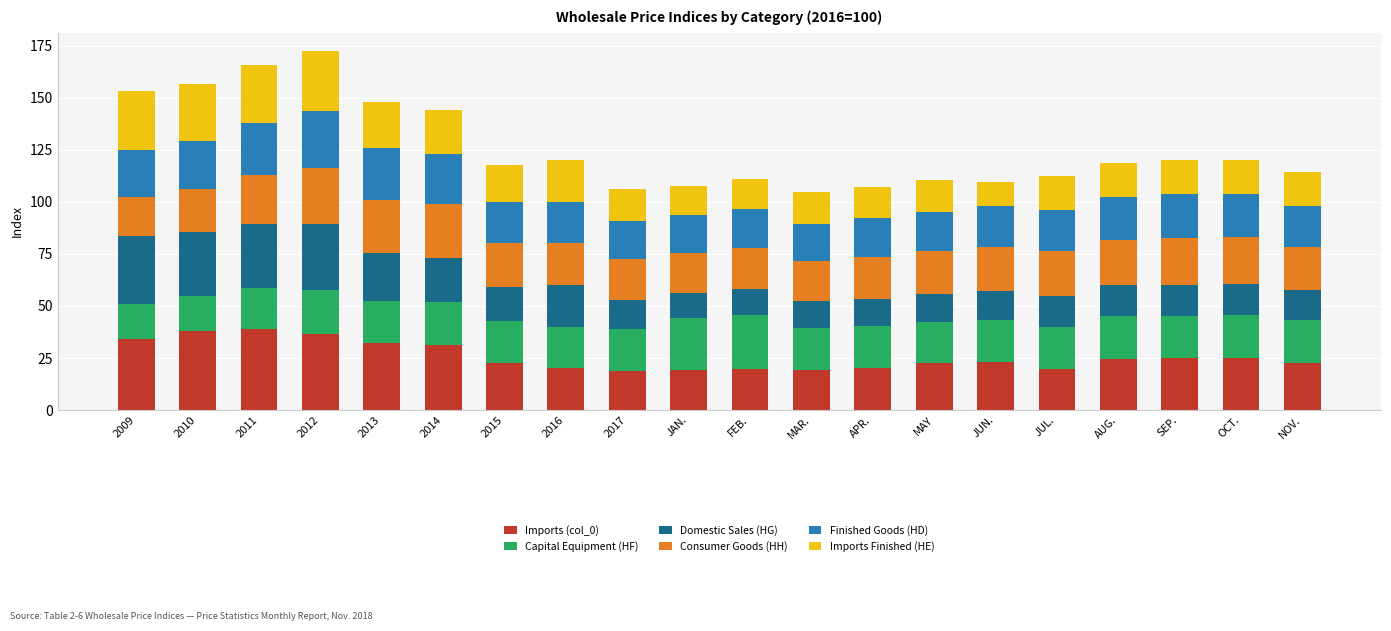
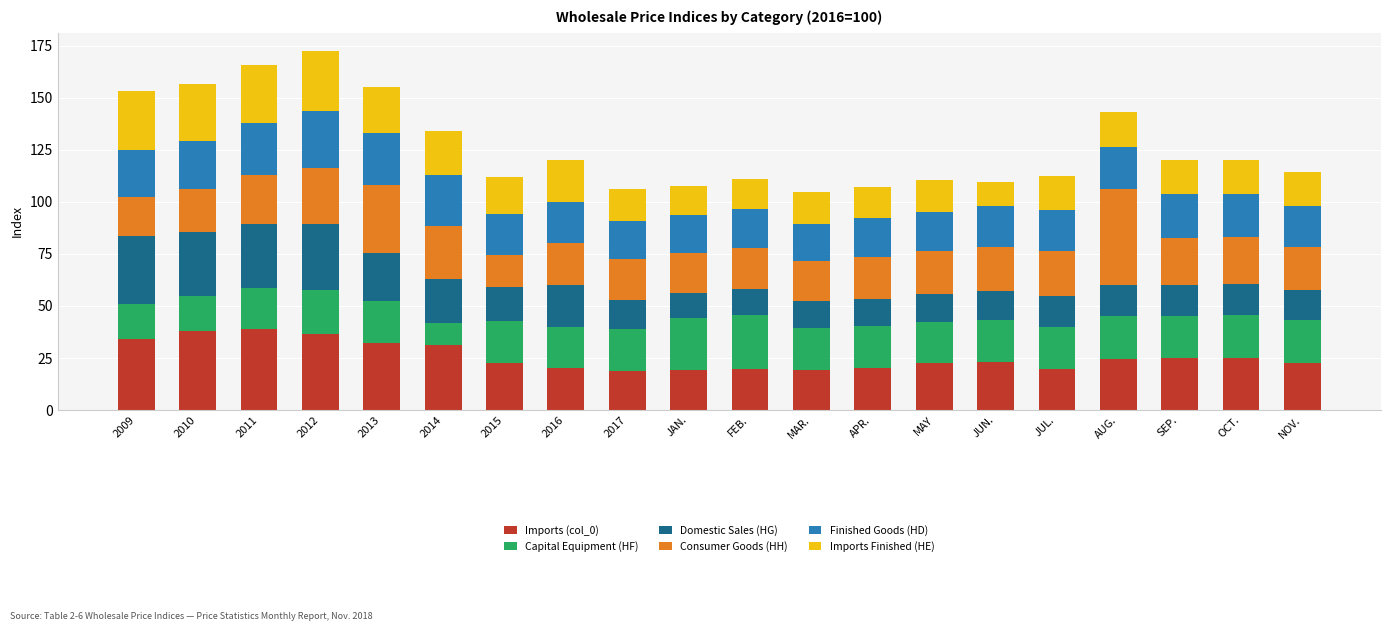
Consumer Goods (HH), 2013: 26 -> 33
Capital Equipment (HF), 2014: 21 -> 10
Consumer Goods (HH), 2015: 21 -> 15
Consumer Goods (HH), AUG.: 22 -> 46
